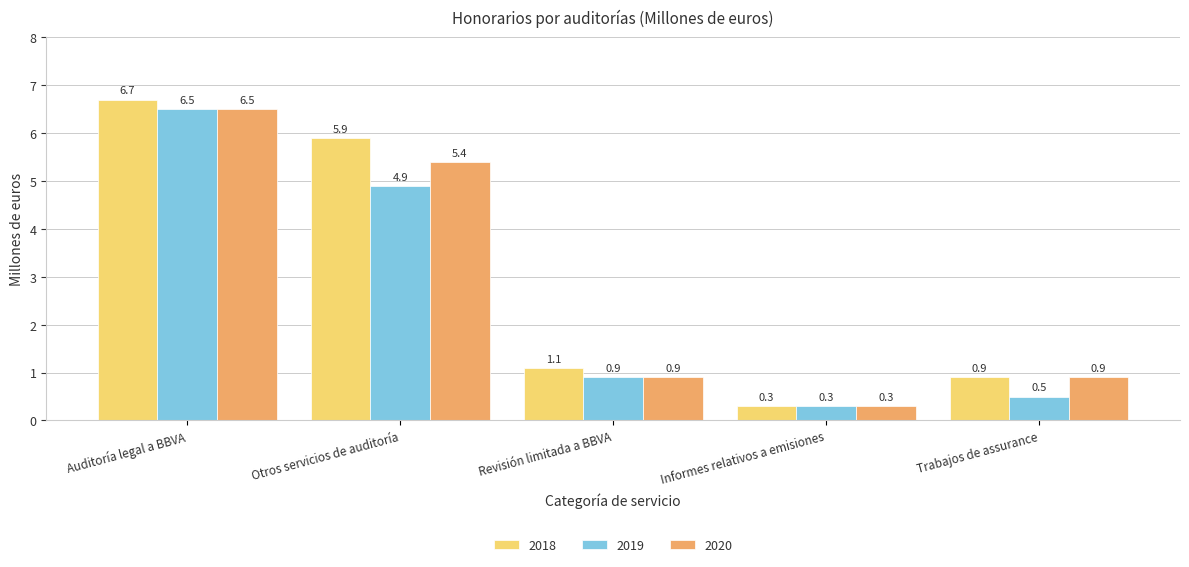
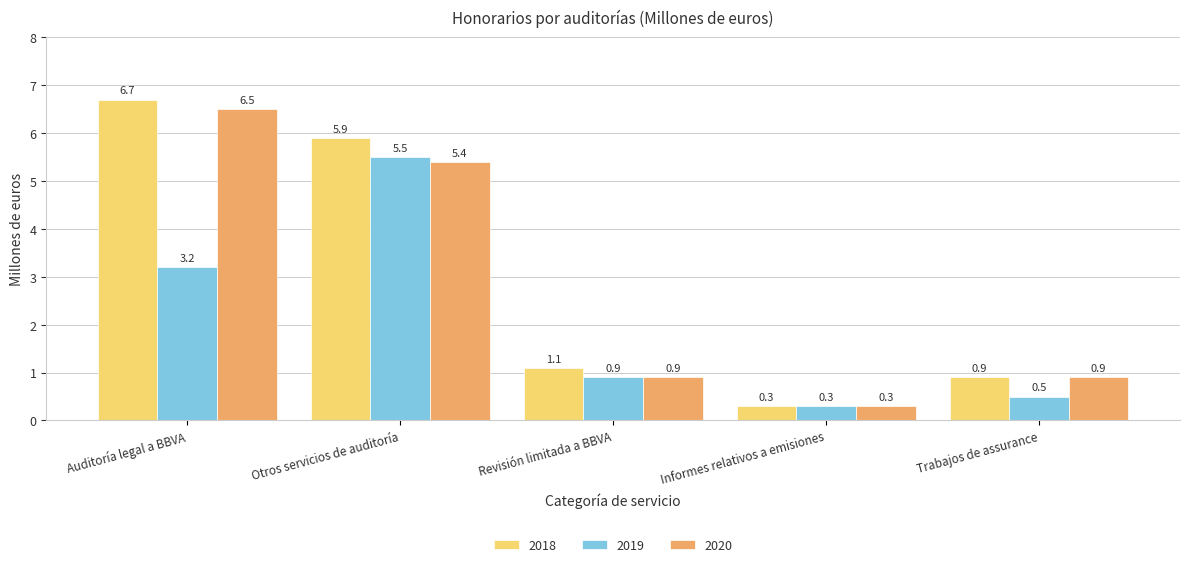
2019, Auditoría legal a BBVA: 6.5 -> 3.2
2019, Otros servicios de auditoría: 4.9 -> 5.5
